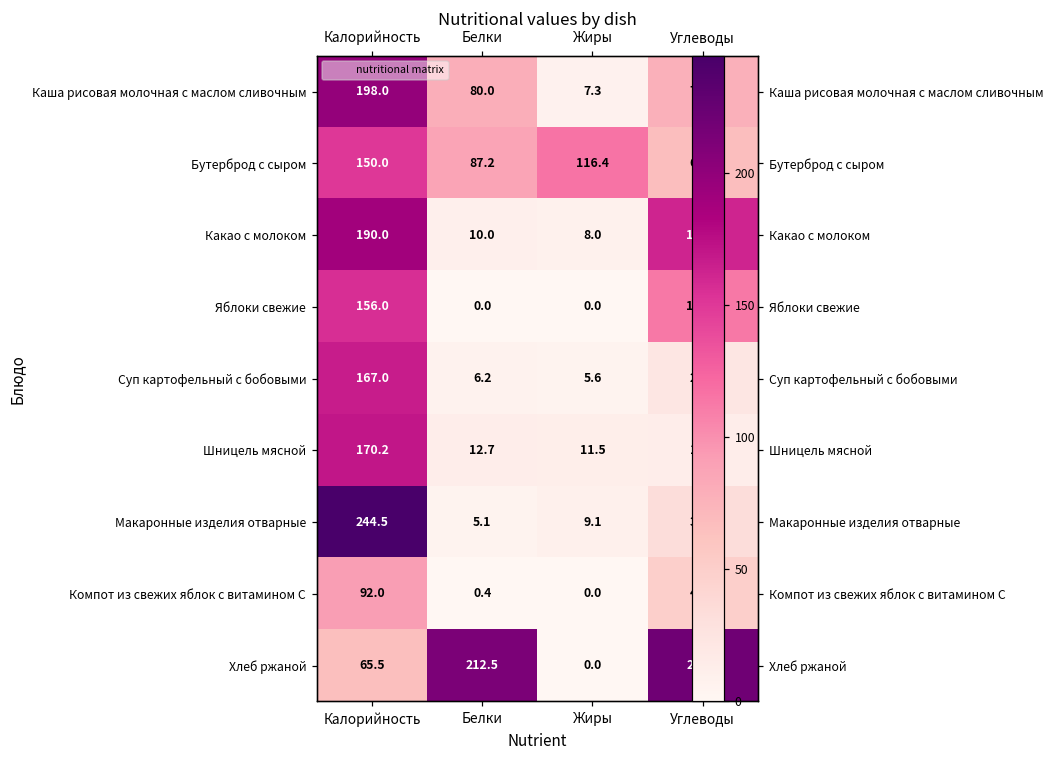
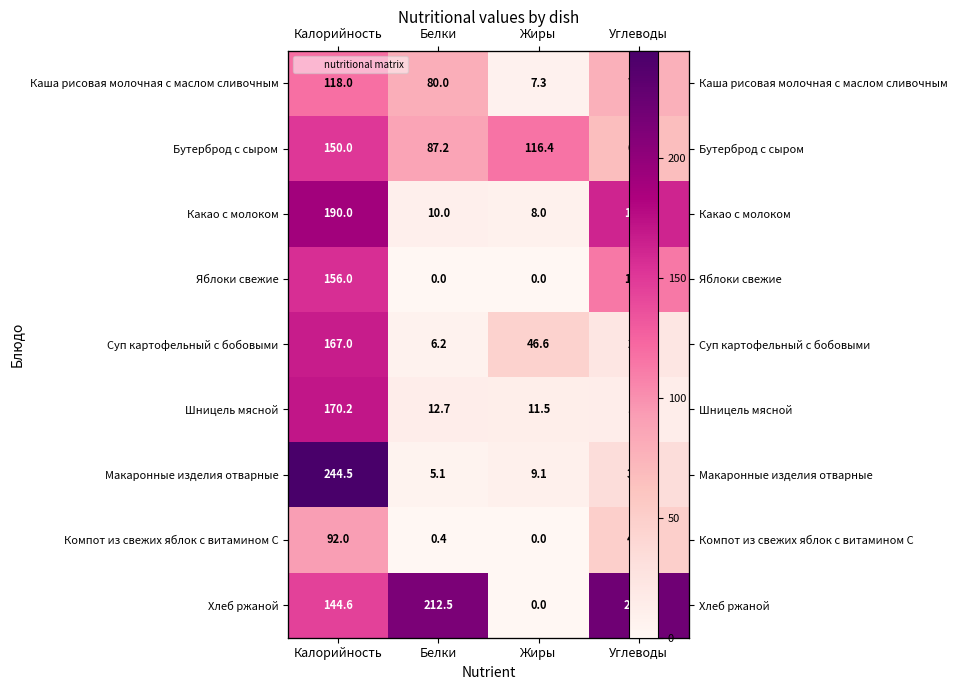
Каша рисовая молочная с маслом сливочным, Калорийность: 198.0 -> 118.0
Суп картофельный с бобовыми, Жиры: 5.6 -> 46.6
Хлеб ржаной, Калорийность: 65.5 -> 144.6
